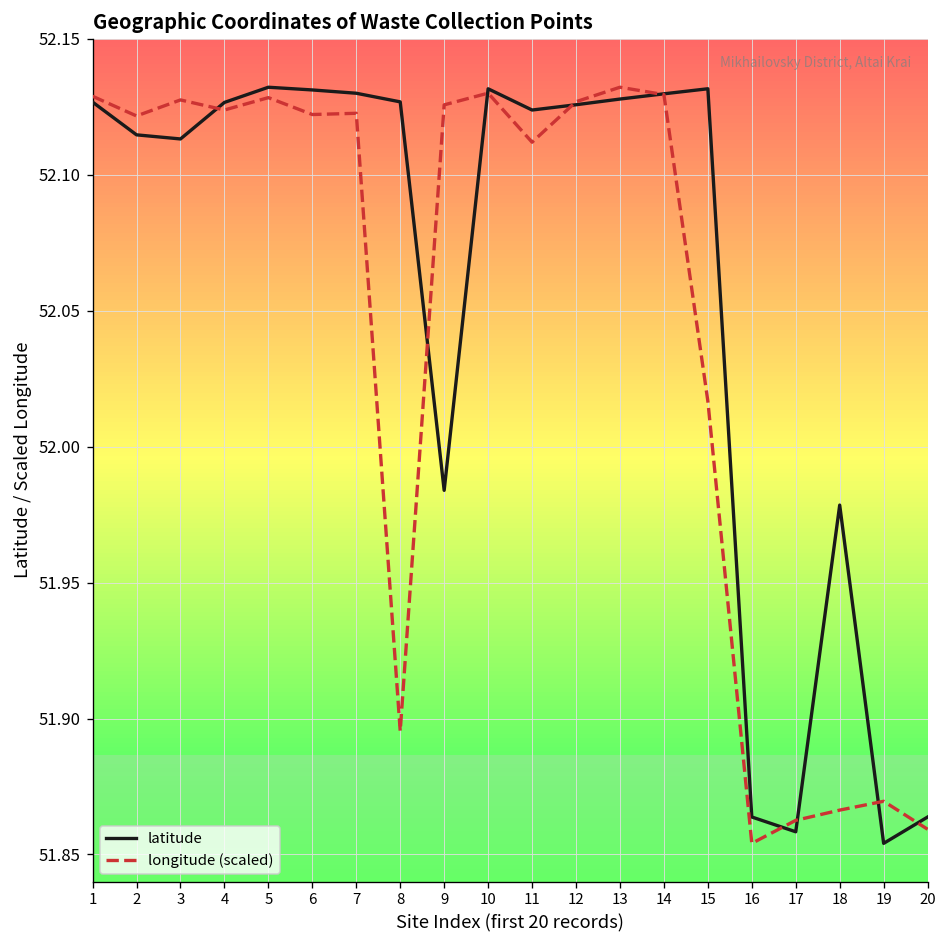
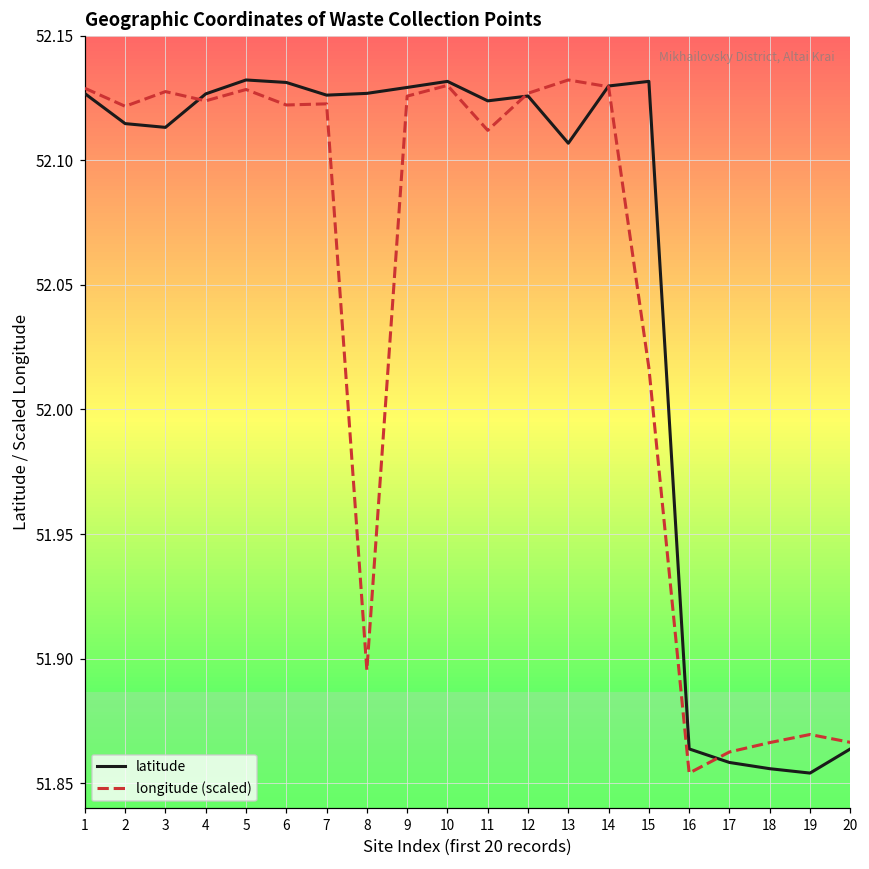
latitude, 7: 52.130 -> 52.126
latitude, 9: 51.984 -> 52.129
latitude, 13: 52.128 -> 52.107
latitude, 18: 51.979 -> 51.856
longitude (scaled), 20: 51.859 -> 51.866
